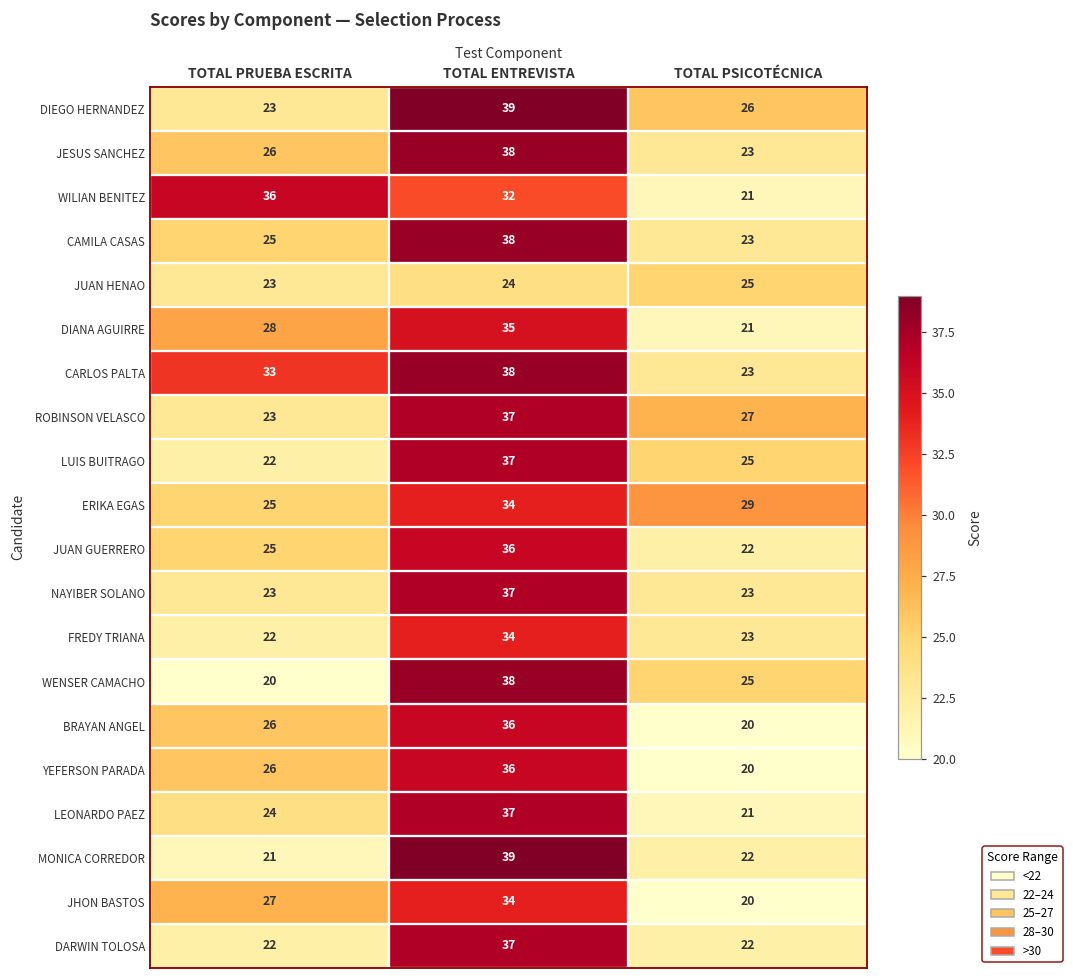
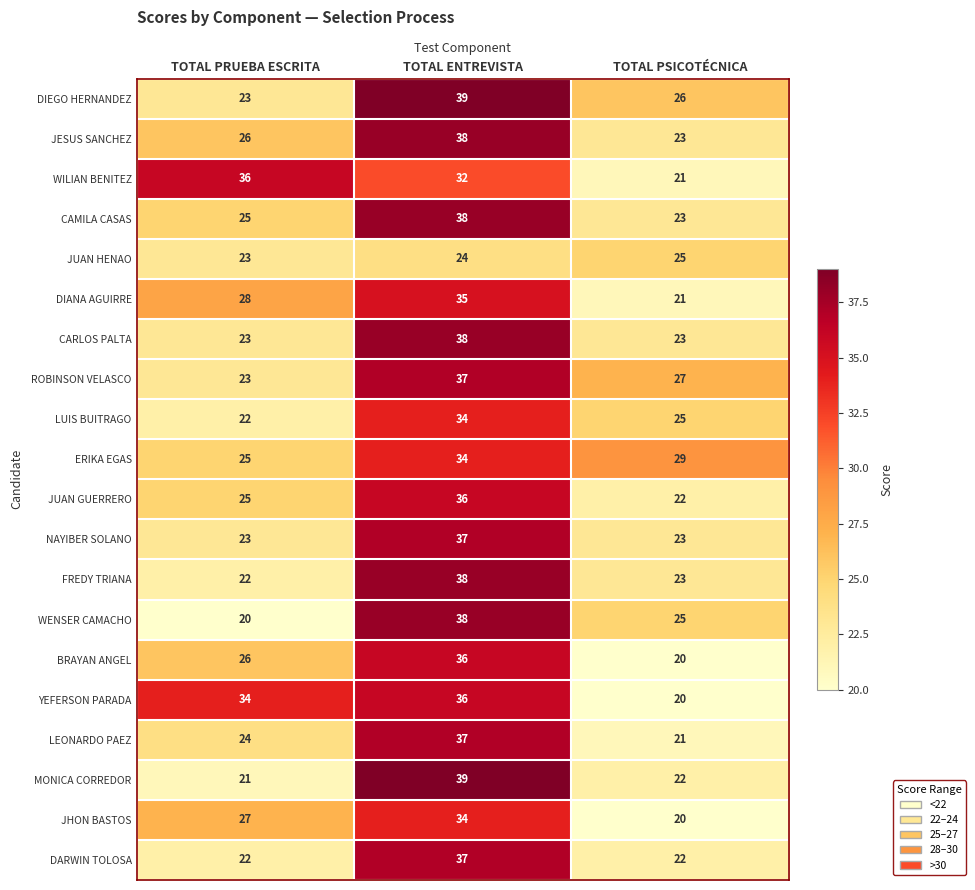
CARLOS PALTA, TOTAL PRUEBA ESCRITA: 33 -> 23
LUIS BUITRAGO, TOTAL ENTREVISTA: 37 -> 34
FREDY TRIANA, TOTAL ENTREVISTA: 34 -> 38
YEFERSON PARADA, TOTAL PRUEBA ESCRITA: 26 -> 34
